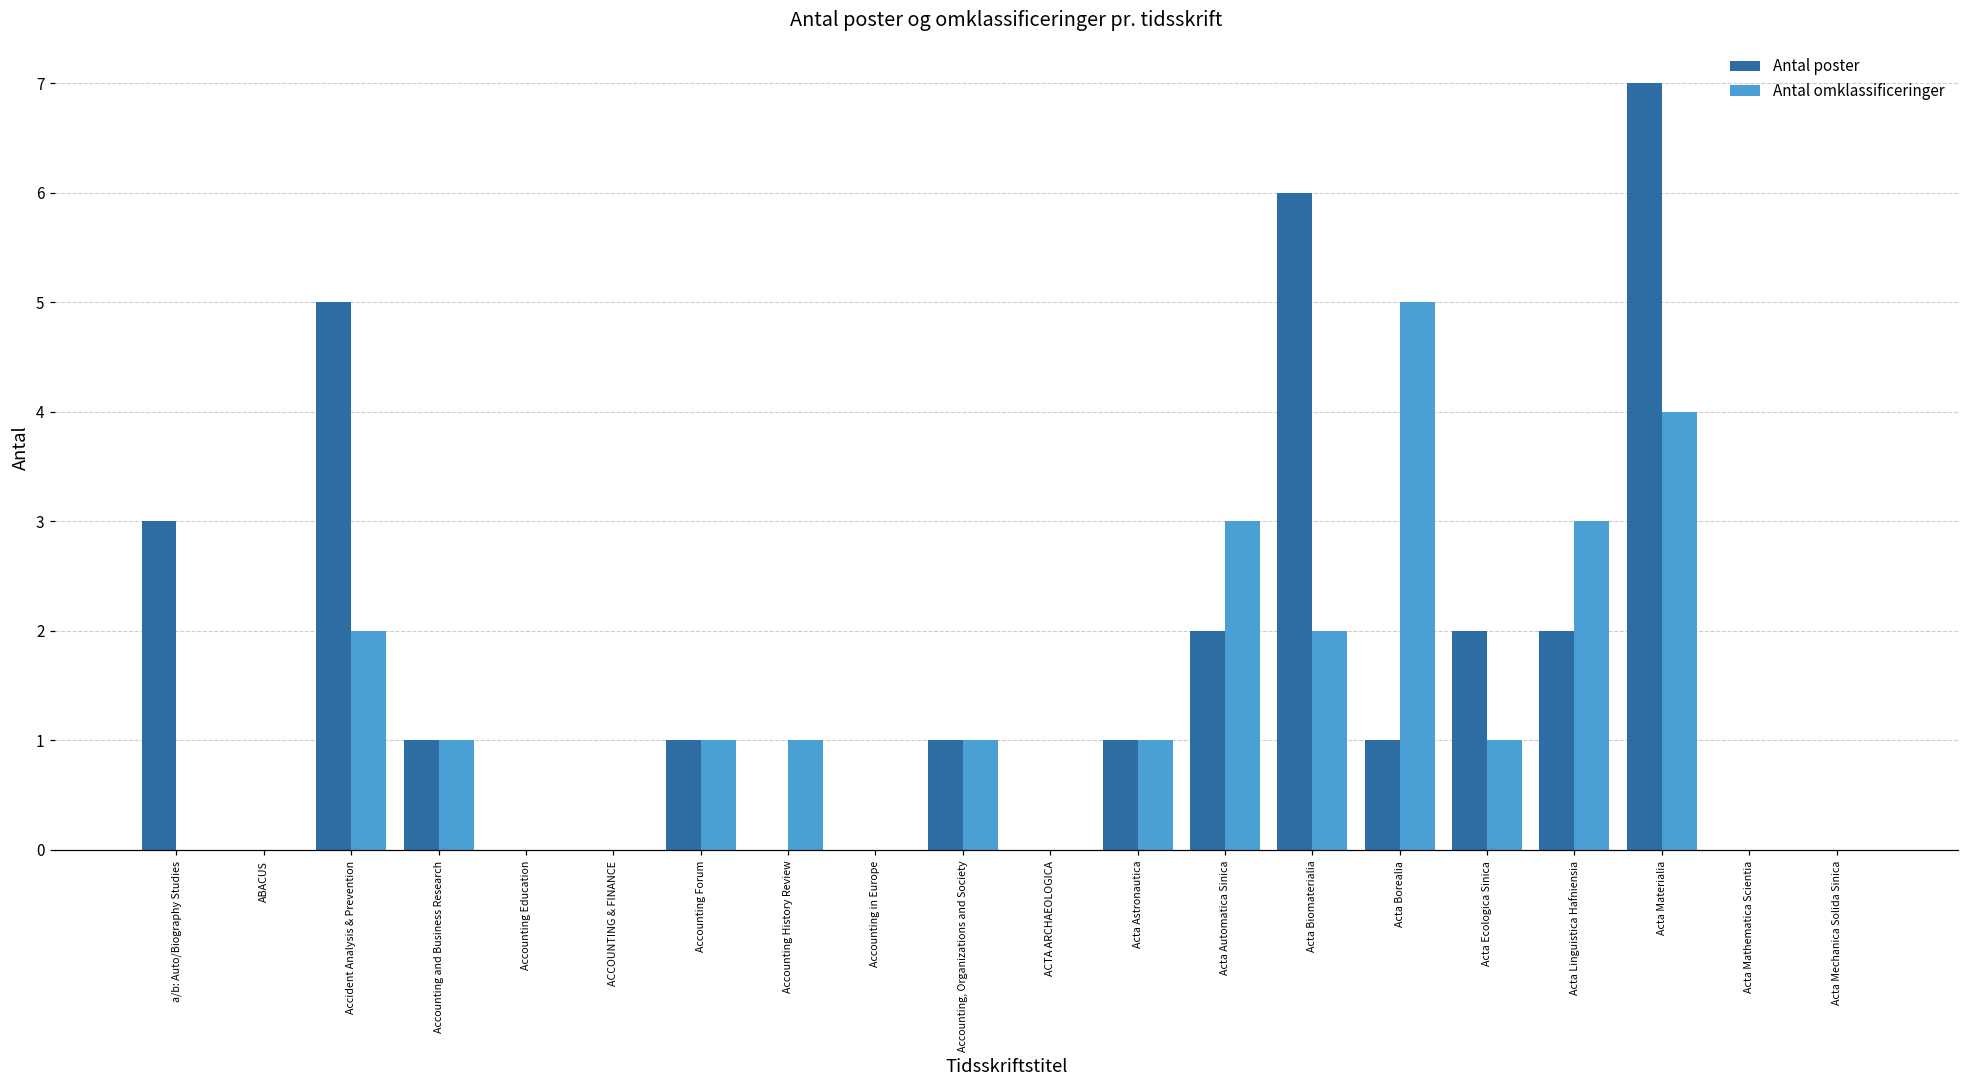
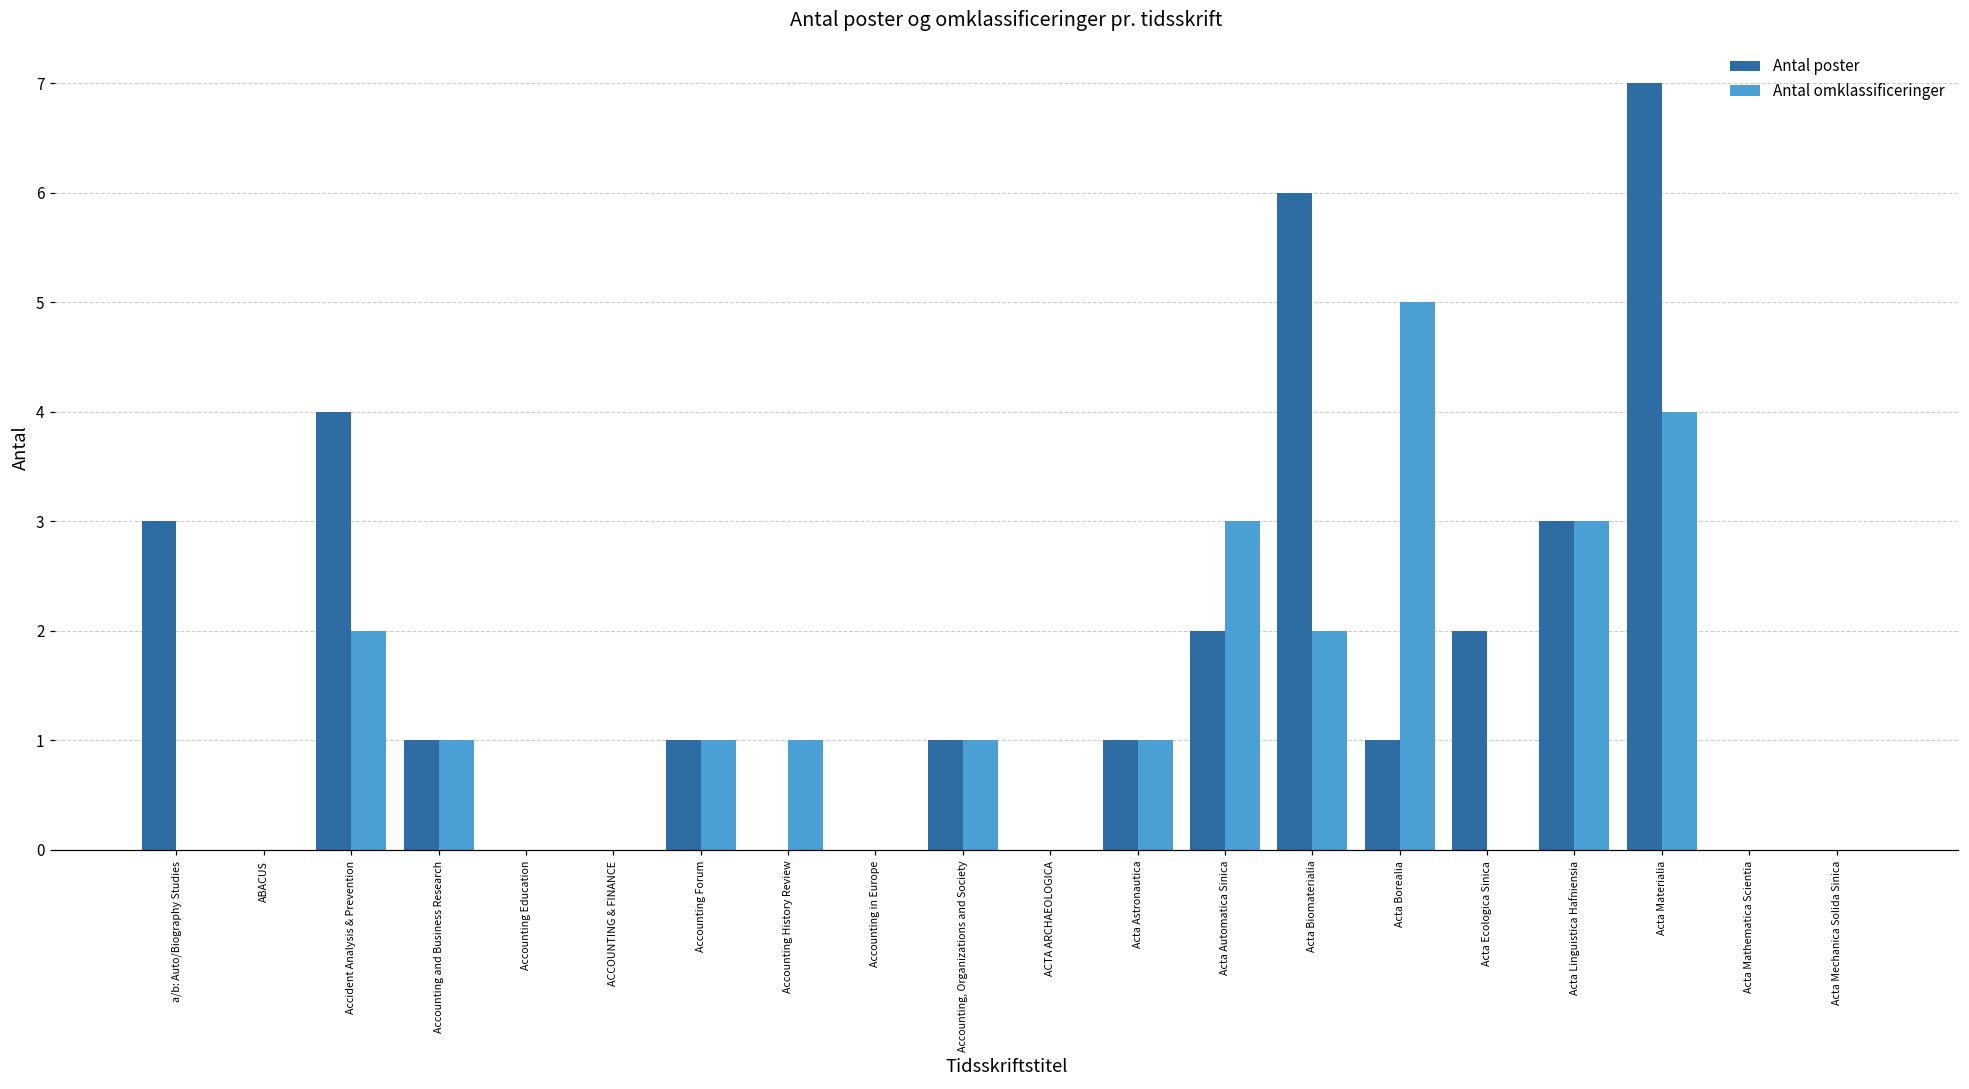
Antal poster, Accident Analysis & Prevention: 5 -> 4
Antal omklassificeringer, Acta Ecologica Sinica: 1 -> 0
Antal poster, Acta Linguistica Hafniensia: 2 -> 3
